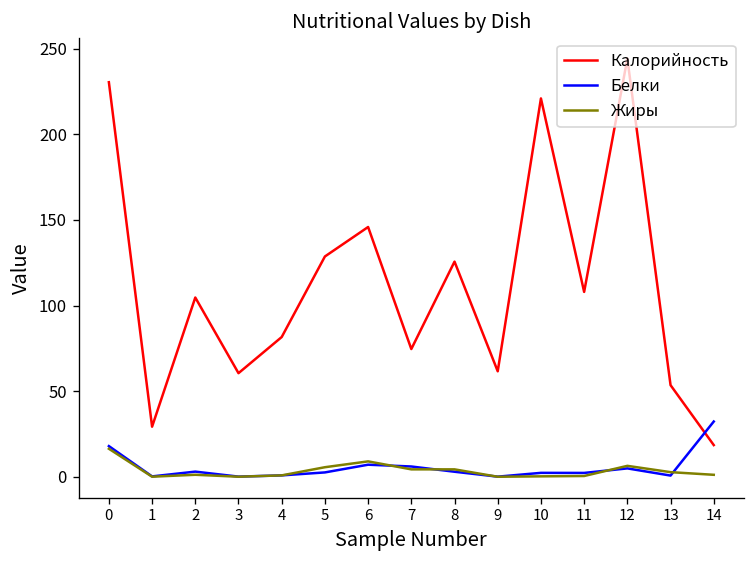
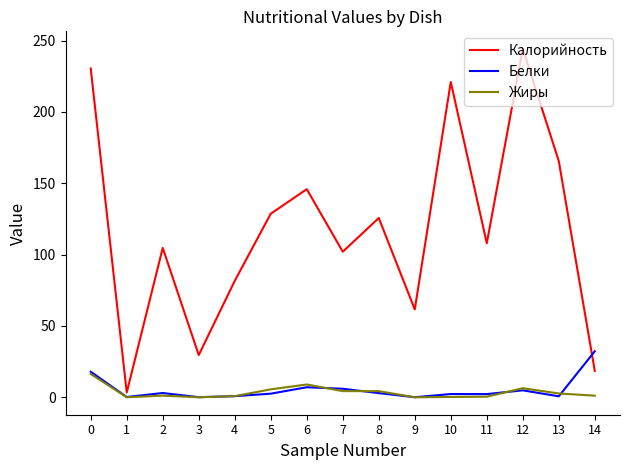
Калорийность, 1: 29 -> 3
Калорийность, 3: 61 -> 30
Калорийность, 7: 75 -> 102
Калорийность, 13: 54 -> 166
